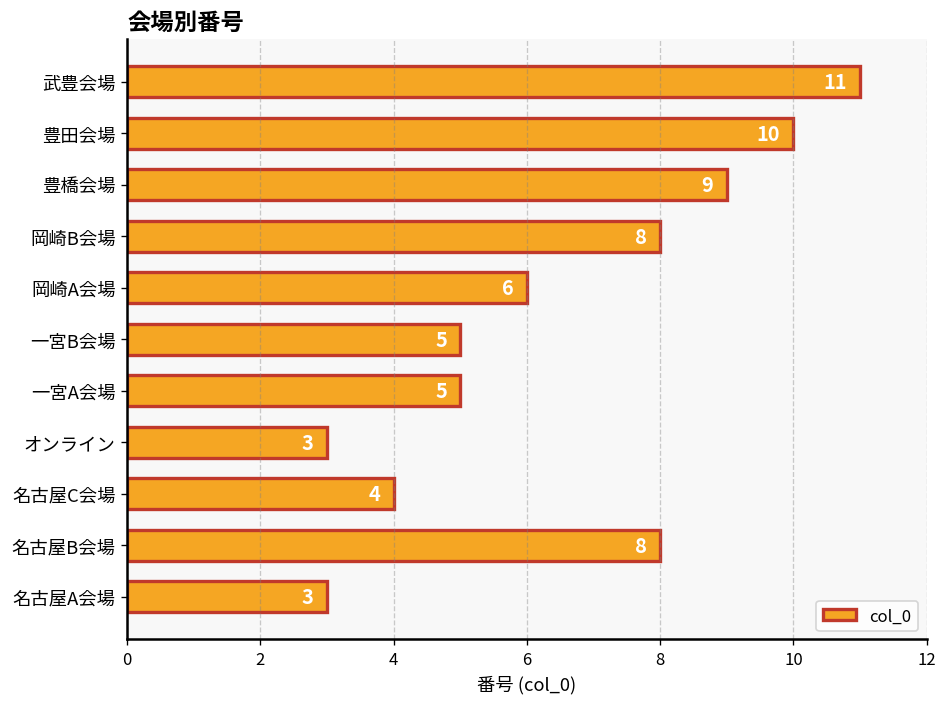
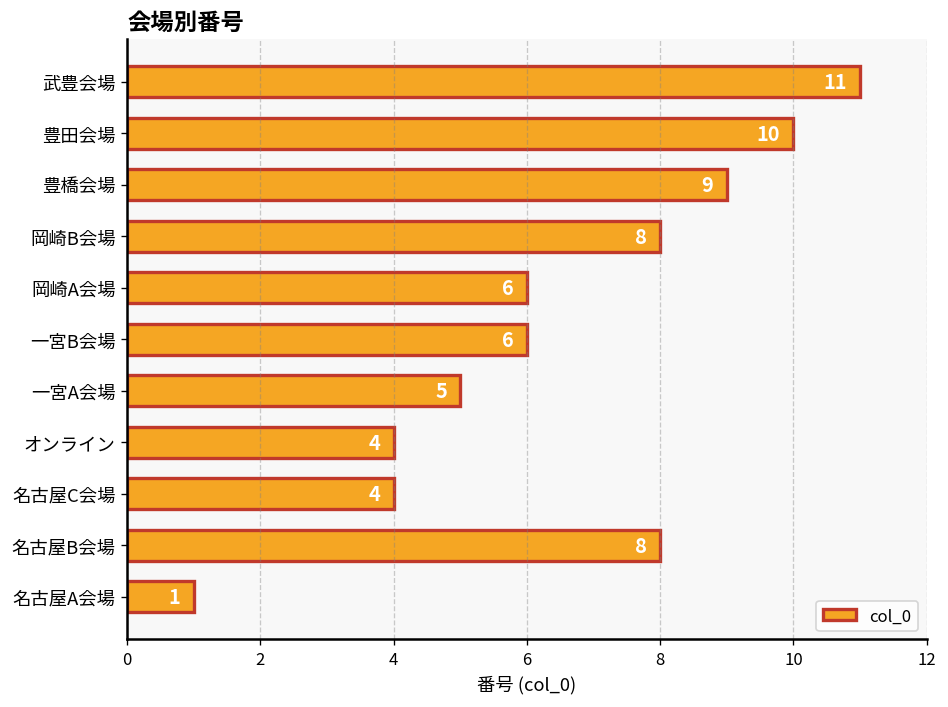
一宮B会場: 5 -> 6
オンライン: 3 -> 4
名古屋A会場: 3 -> 1
